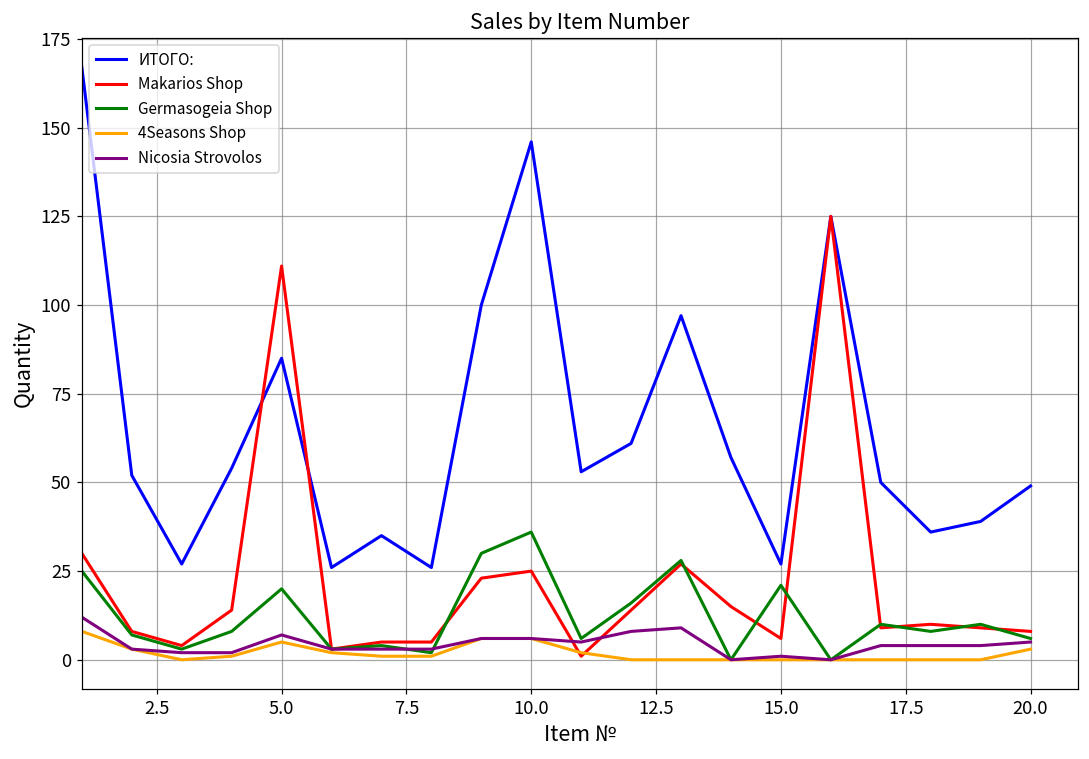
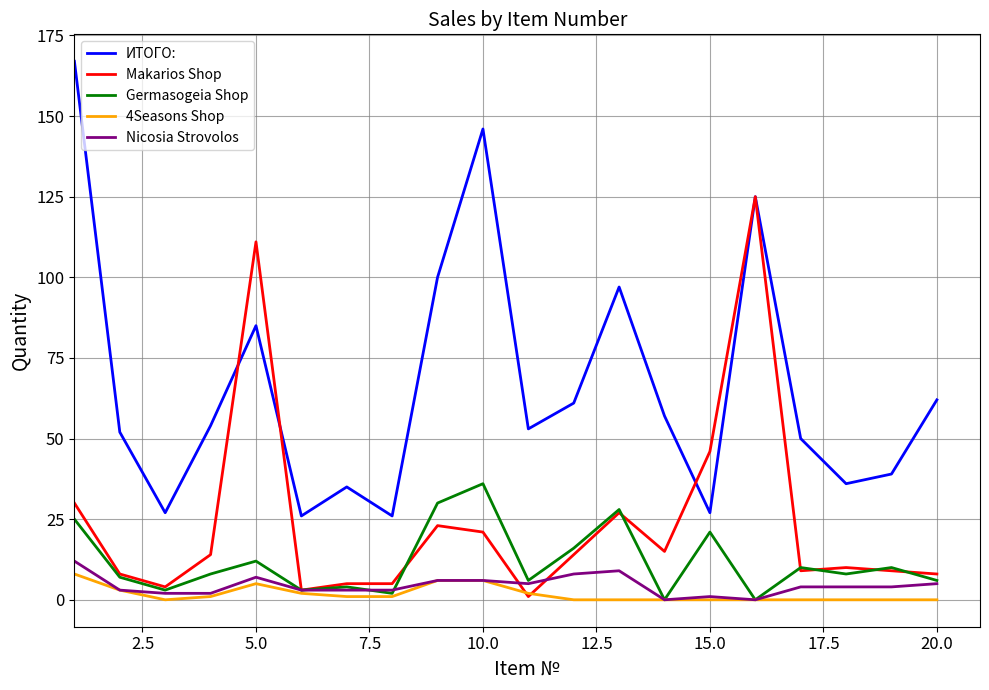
Germasogeia Shop, 5.0: 20 -> 12
Makarios Shop, 10.0: 25 -> 21
Makarios Shop, 15.0: 6 -> 46
ИТОГО:, 20.0: 49 -> 62
4Seasons Shop, 20.0: 3 -> 0
